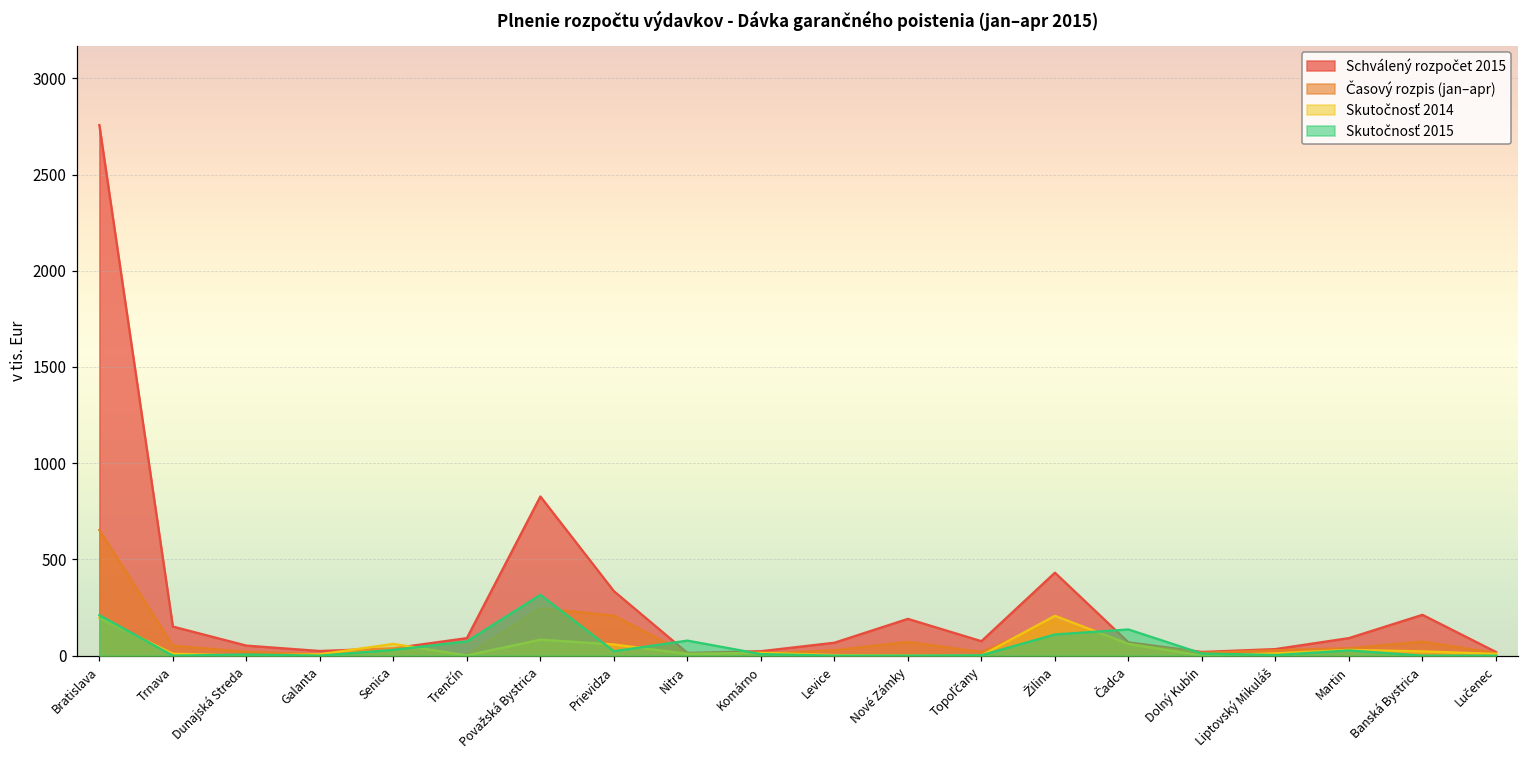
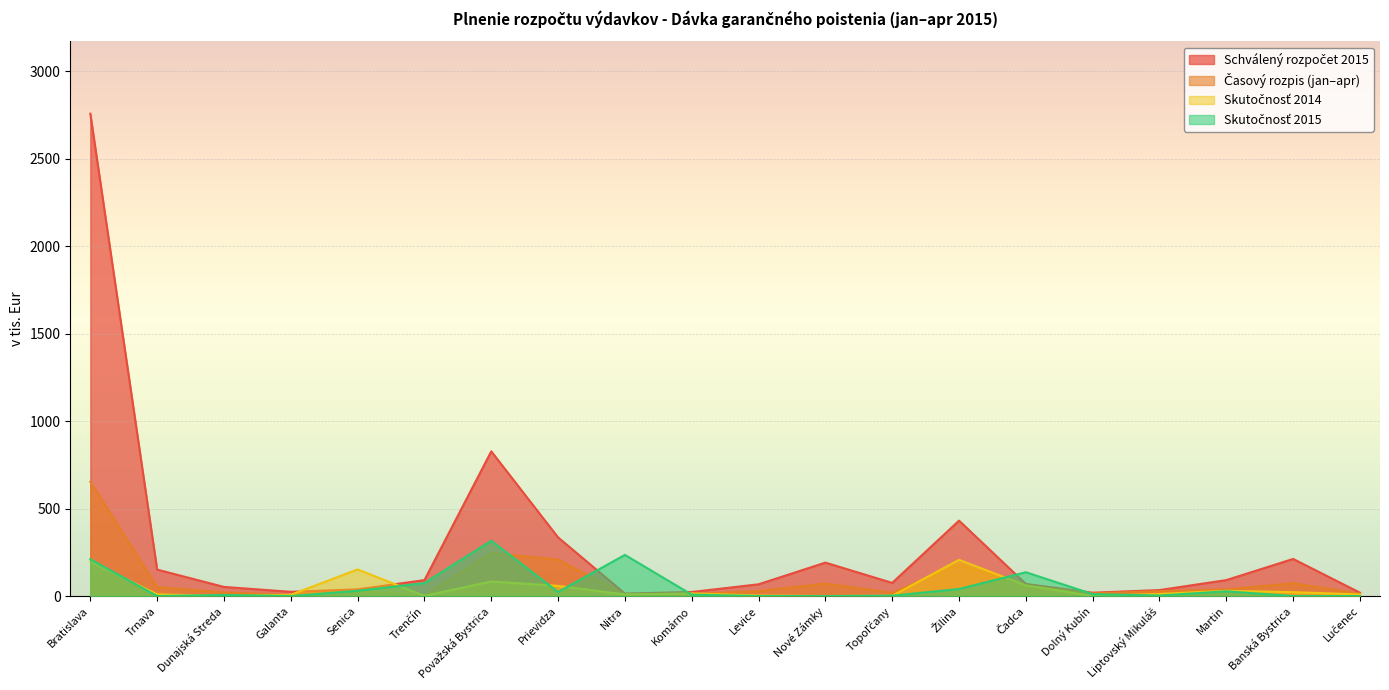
Skutočnosť 2014, Senica: 60 -> 150
Skutočnosť 2015, Nitra: 80 -> 240
Skutočnosť 2015, Žilina: 110 -> 40
